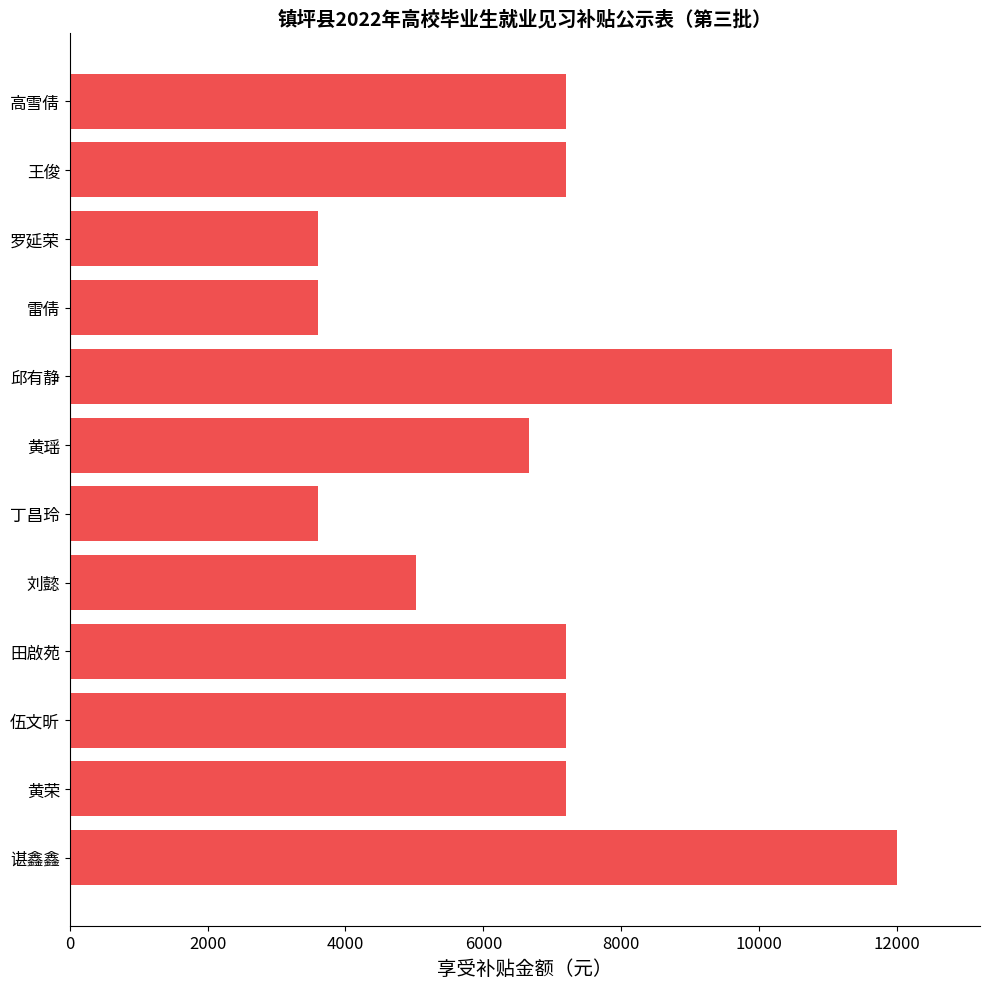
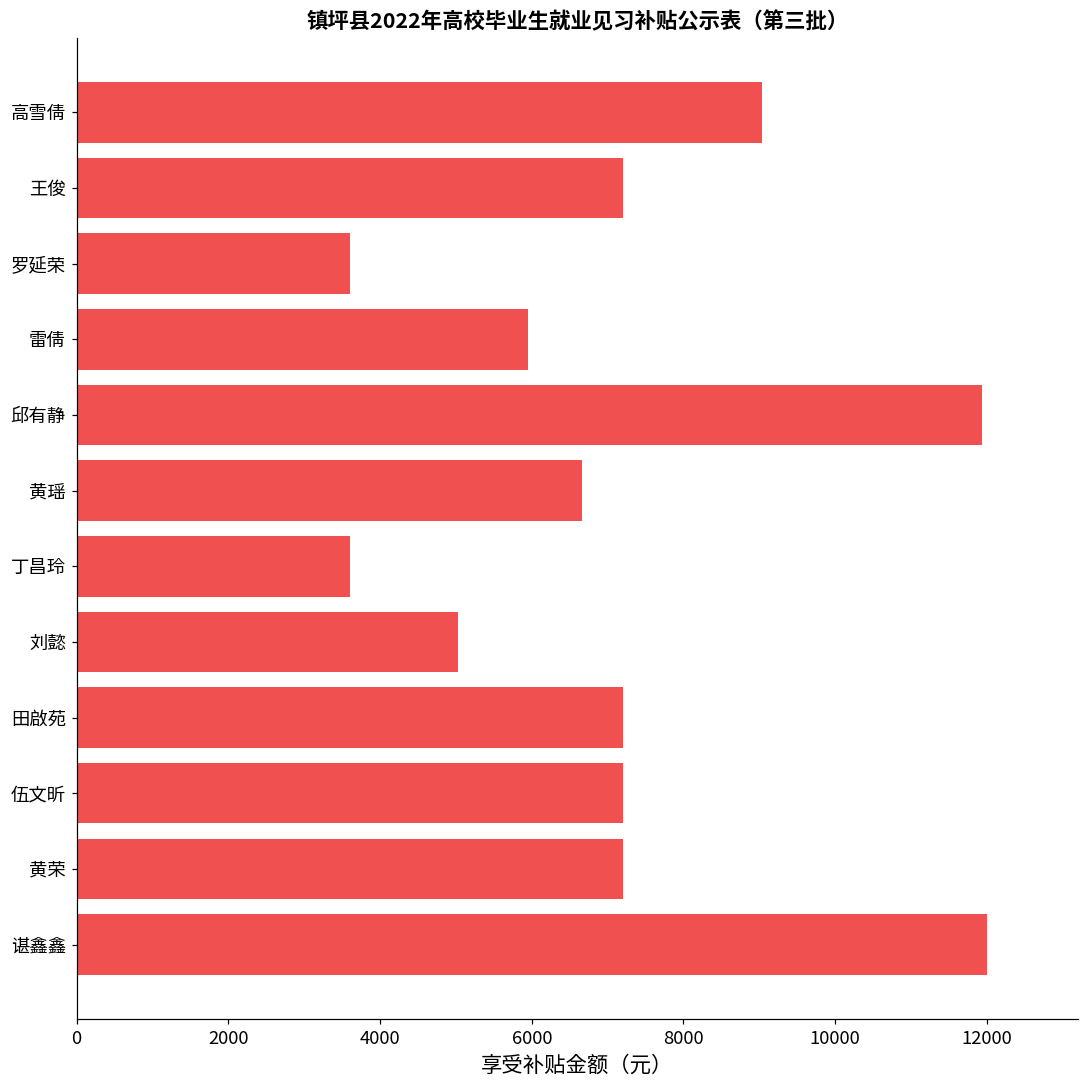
高雪倩: 7200 -> 9000
雷倩: 3600 -> 5900
